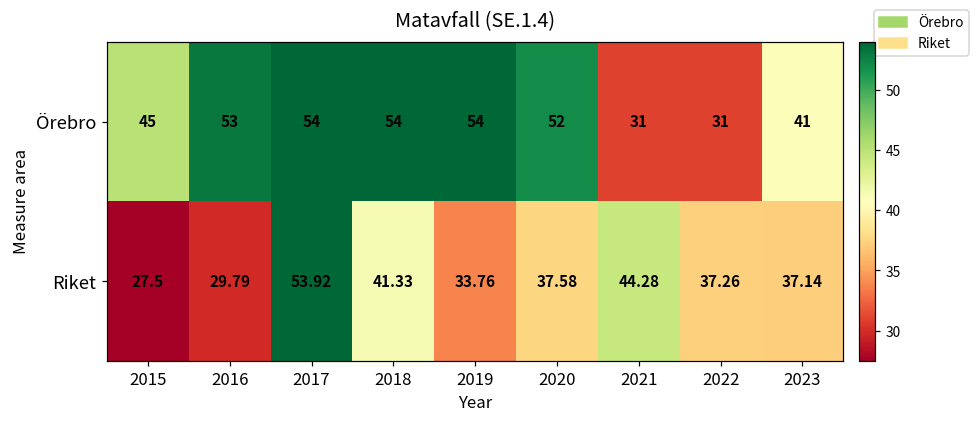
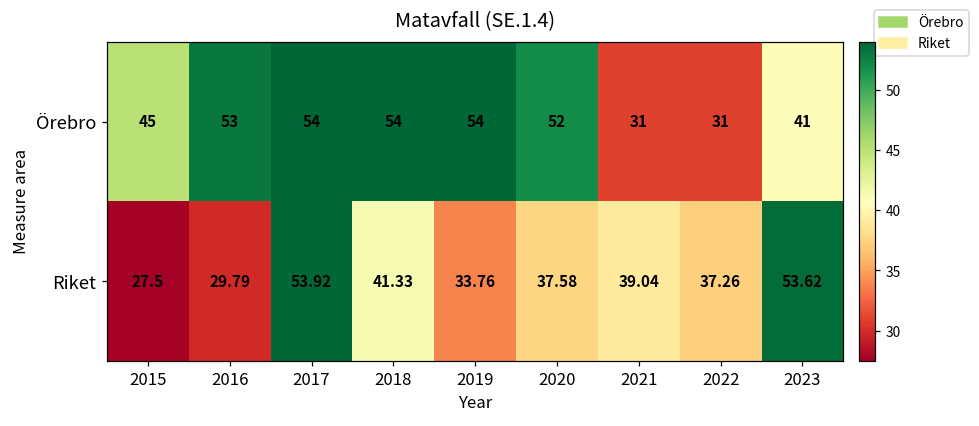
Riket, 2021: 44.28 -> 39.04
Riket, 2023: 37.14 -> 53.62
